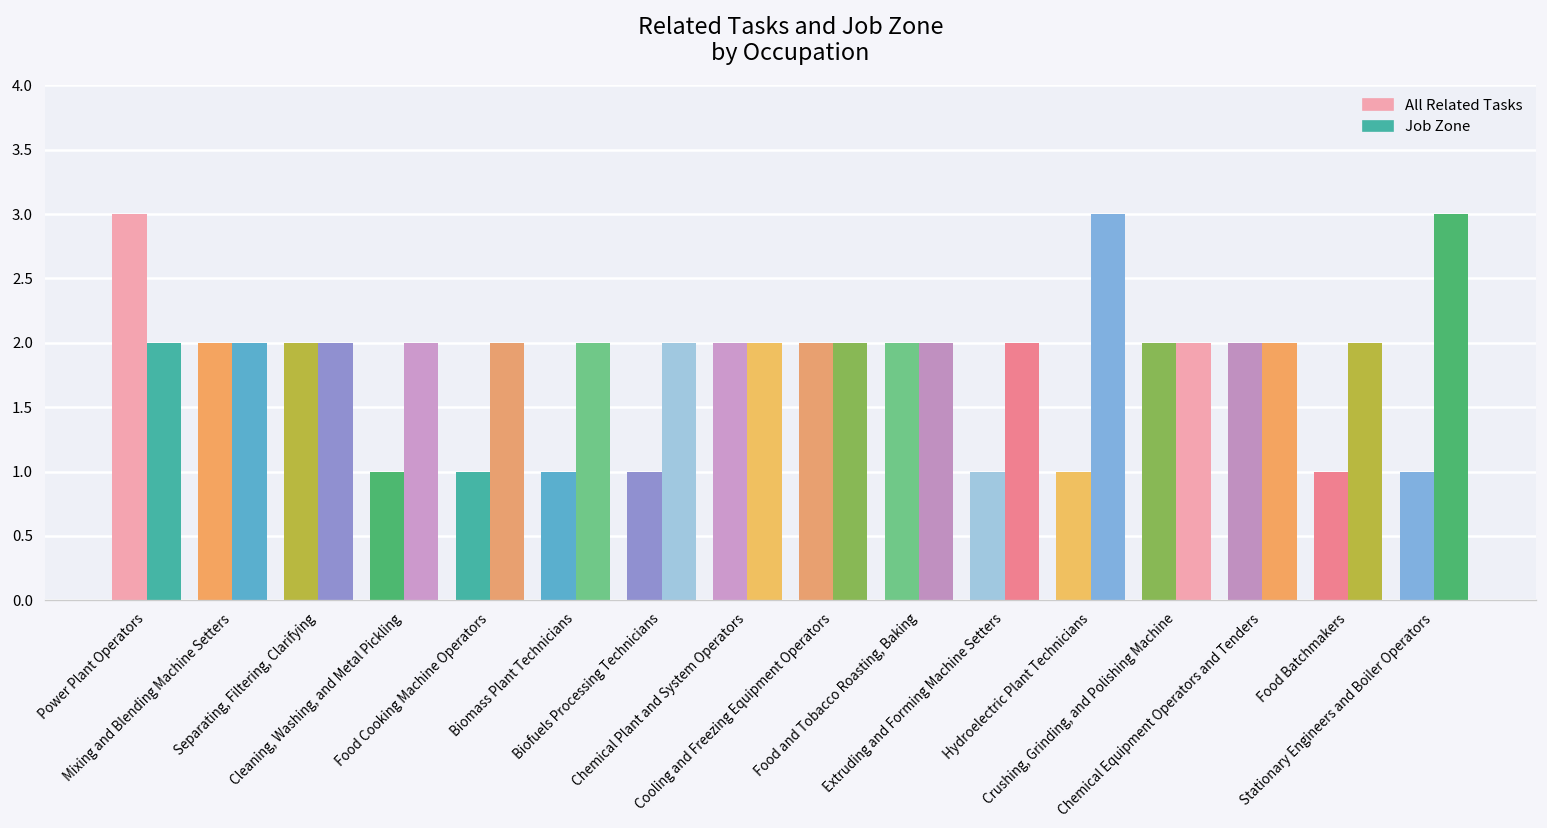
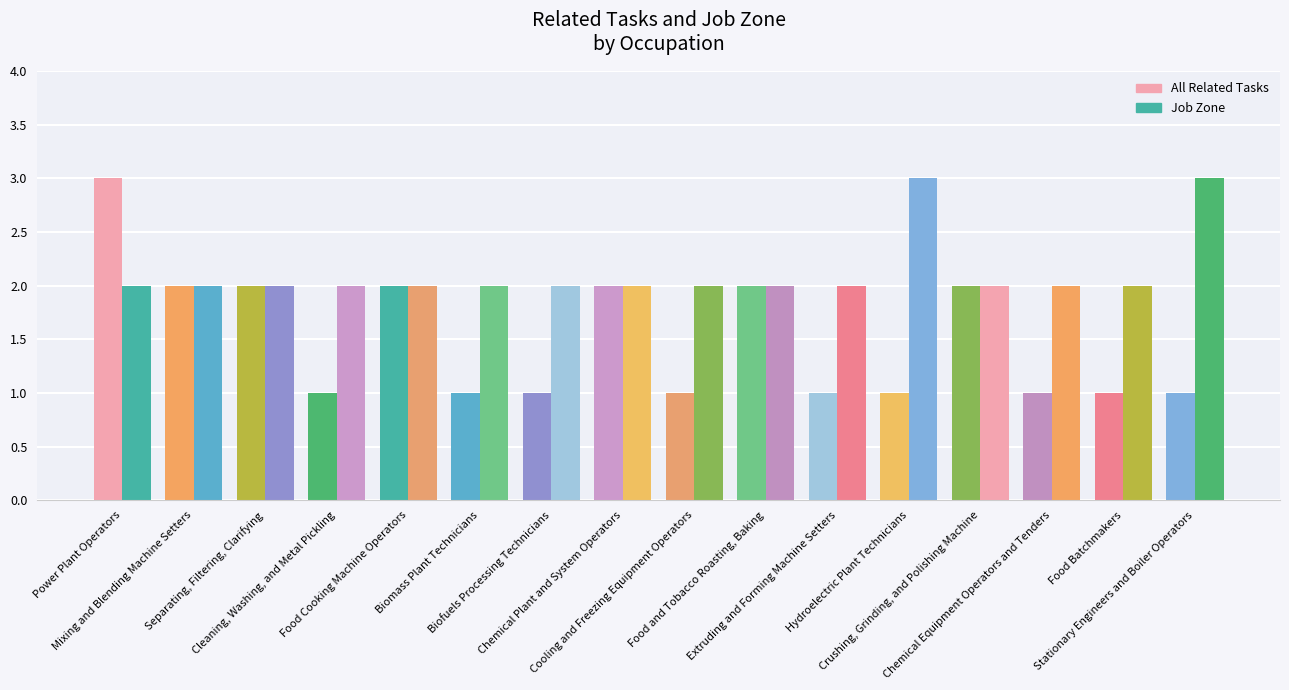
All Related Tasks, Food Cooking Machine Operators: 1 -> 2
All Related Tasks, Cooling and Freezing Equipment Operators: 2 -> 1
All Related Tasks, Chemical Equipment Operators and Tenders: 2 -> 1
